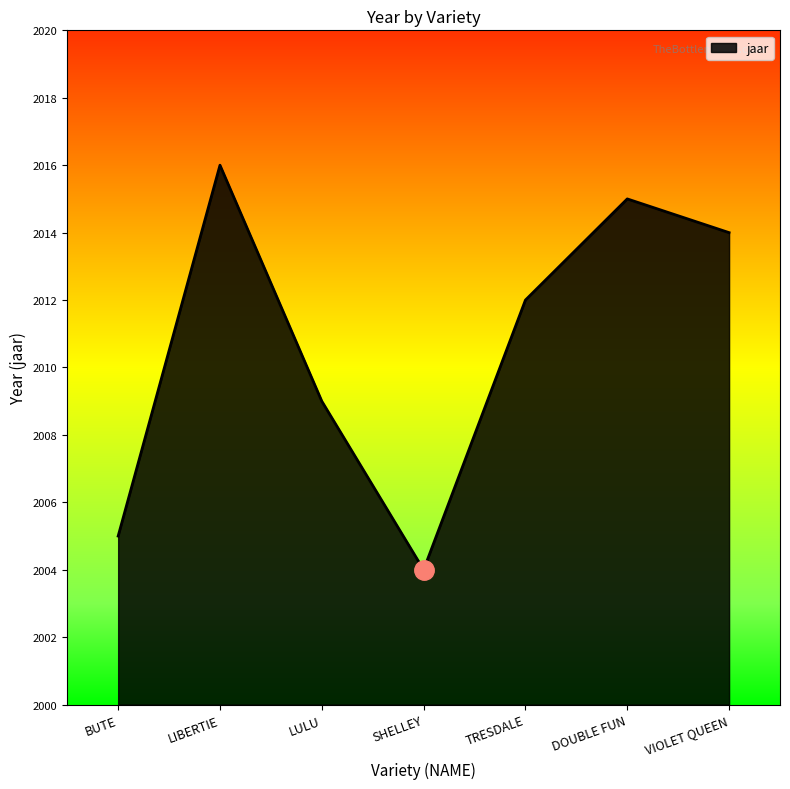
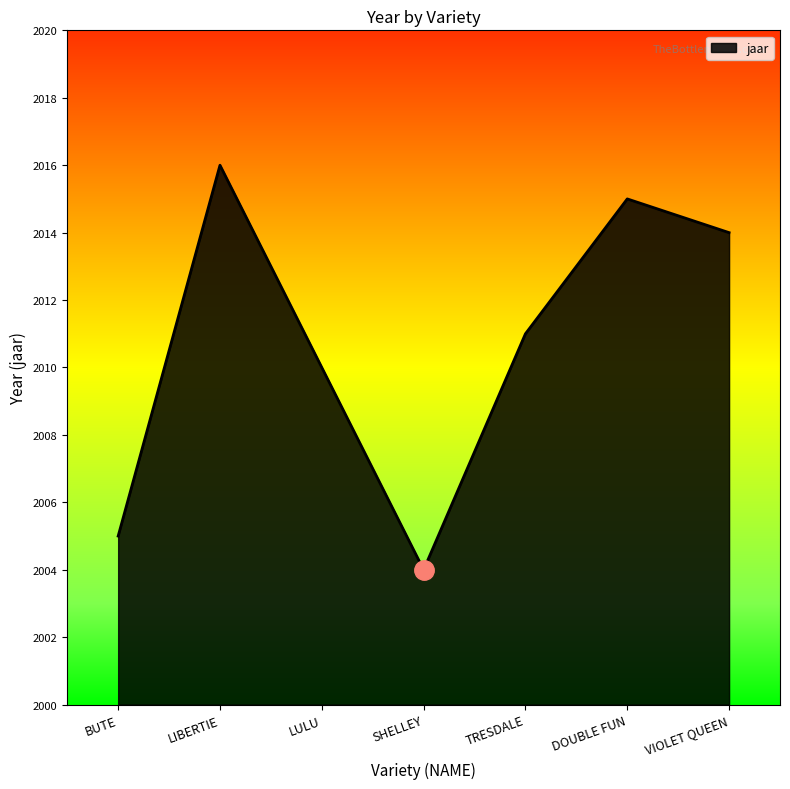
jaar, LULU: 2009 -> 2010
jaar, TRESDALE: 2012 -> 2011
